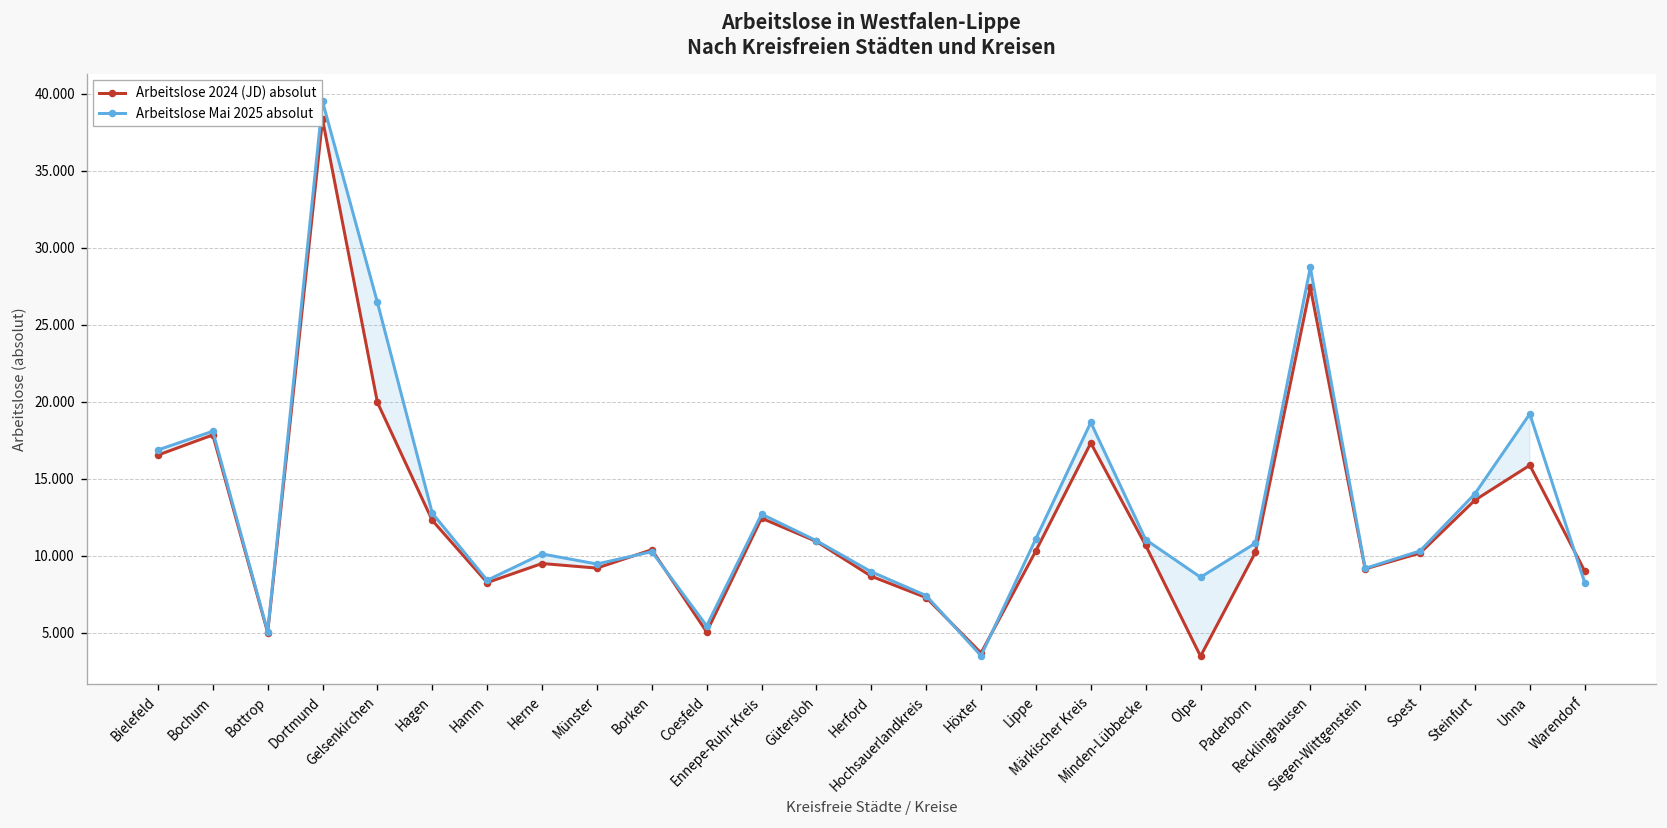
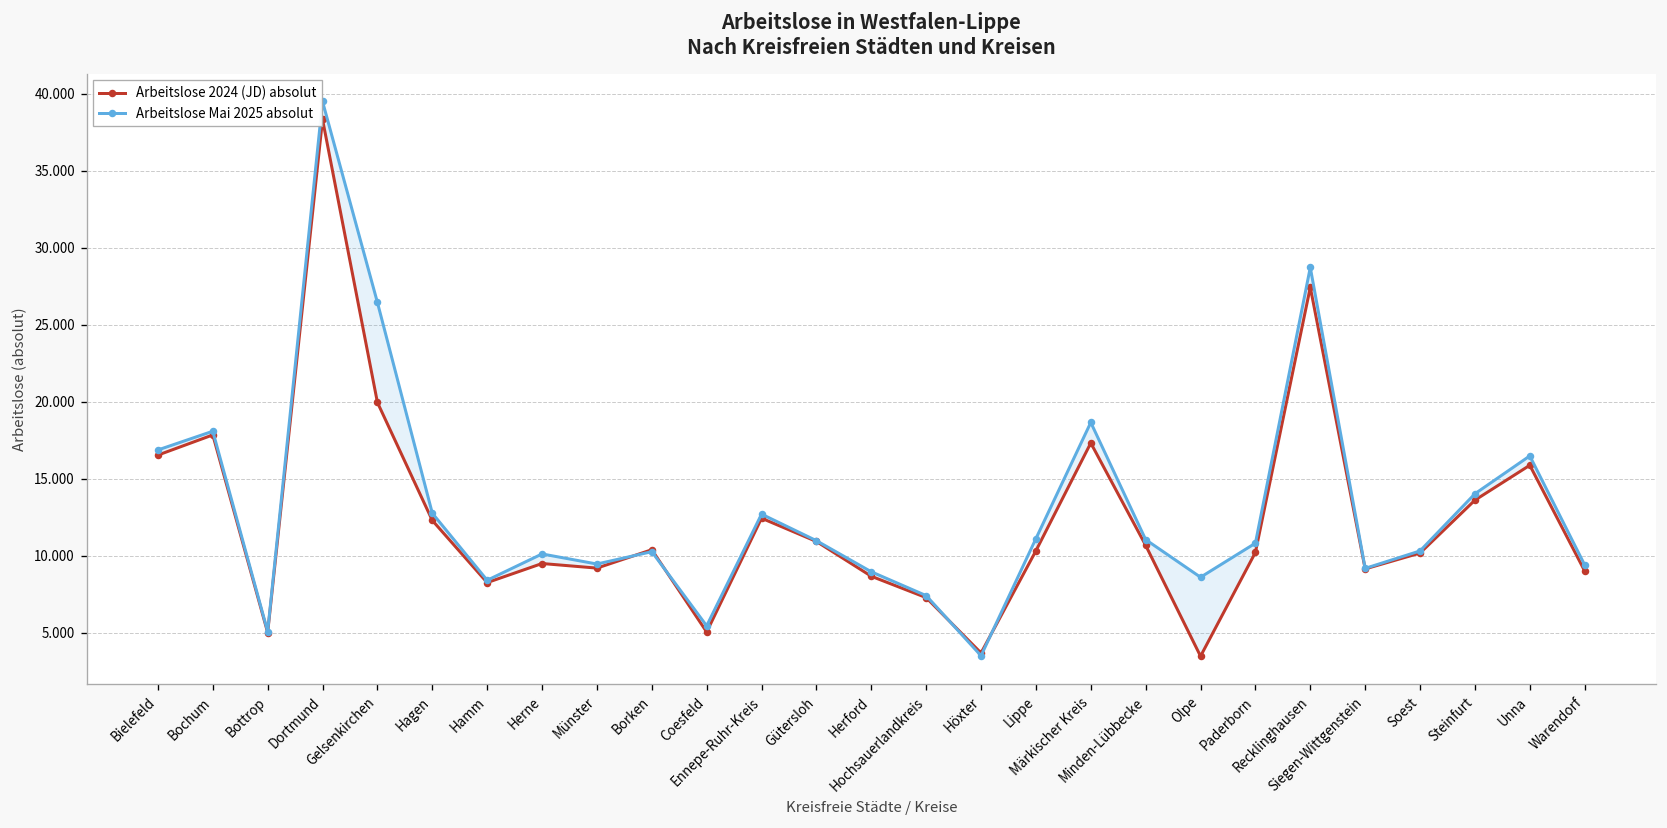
Arbeitslose Mai 2025 absolut, Unna: 19.2 -> 16.5
Arbeitslose Mai 2025 absolut, Warendorf: 8.3 -> 9.4
